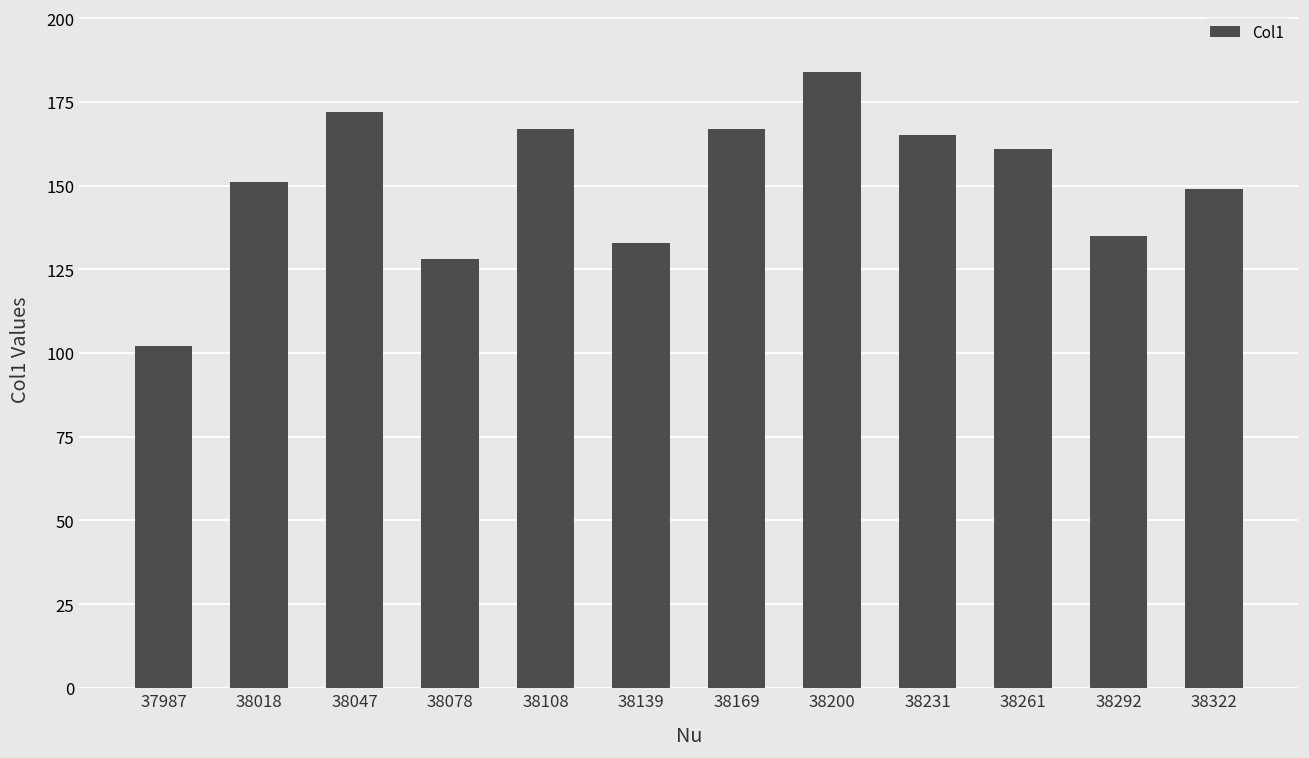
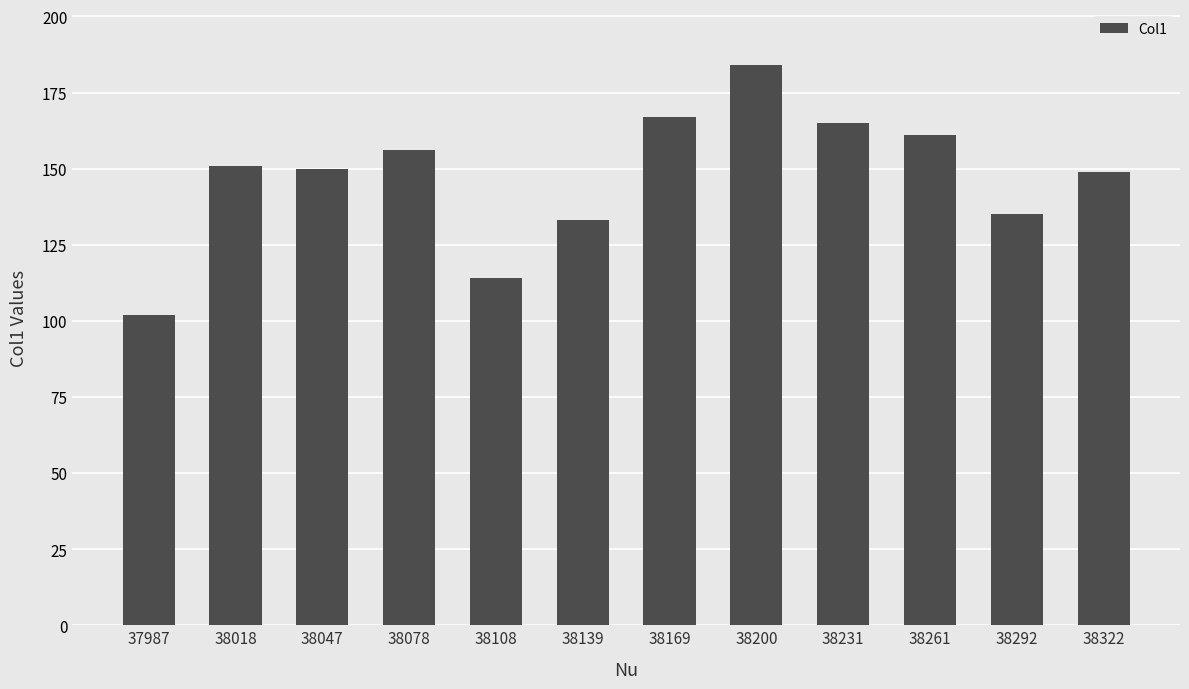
38047: 172 -> 150
38078: 128 -> 156
38108: 167 -> 114
